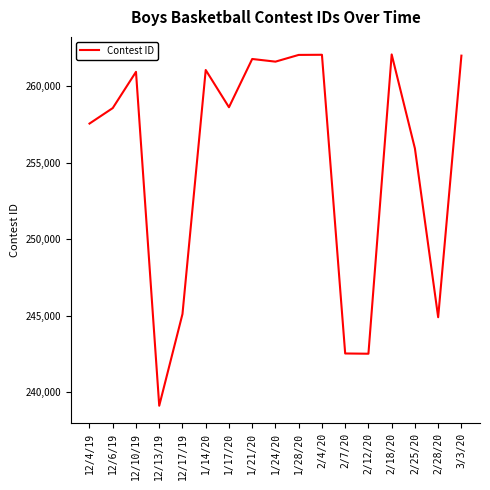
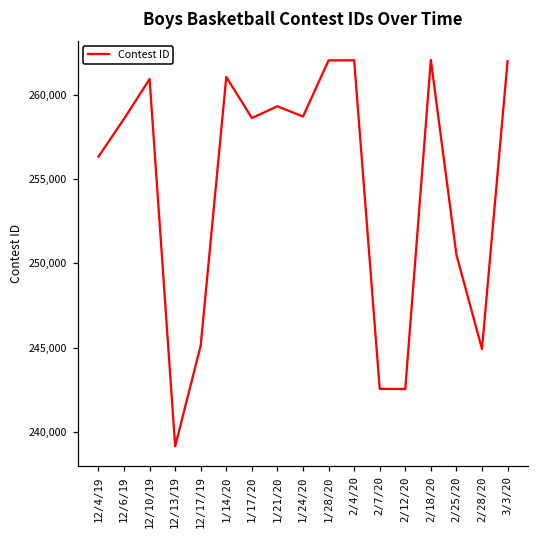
12/4/19: 257,600 -> 256,300
1/21/20: 261,800 -> 259,300
1/24/20: 261,600 -> 258,700
2/25/20: 255,900 -> 250,500
